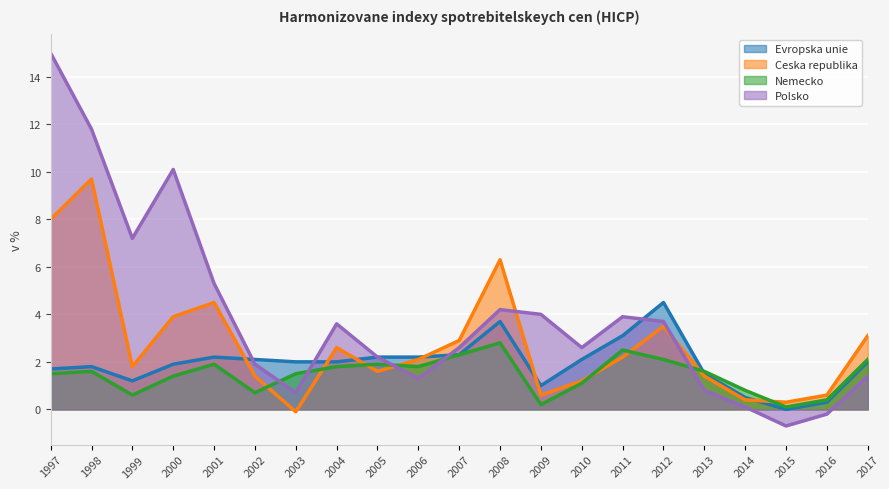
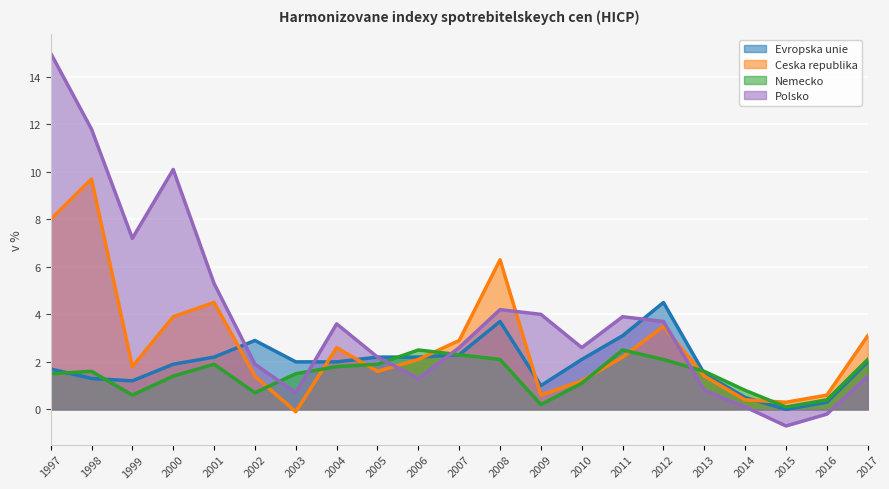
Evropska unie, 1998: 1.8 -> 1.3
Evropska unie, 2002: 2.1 -> 2.9
Nemecko, 2006: 1.8 -> 2.5
Nemecko, 2008: 2.8 -> 2.1
